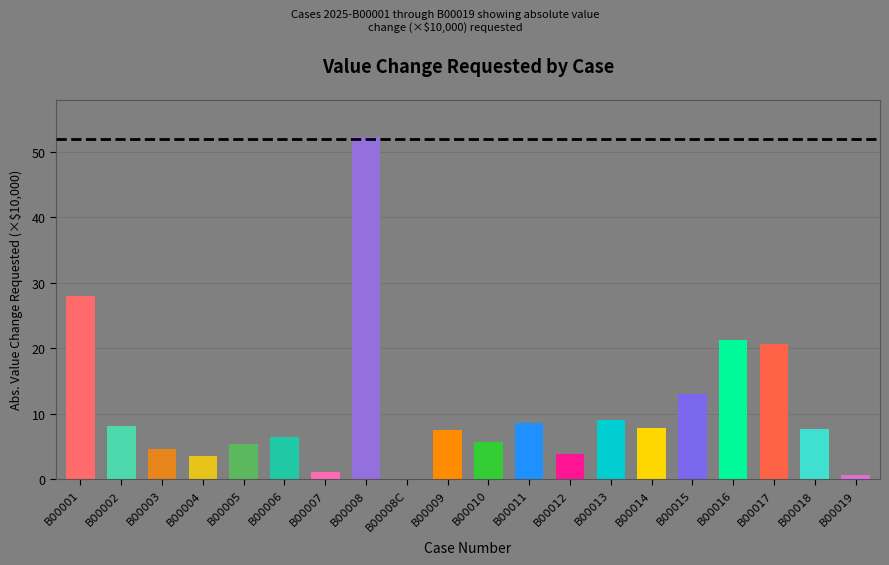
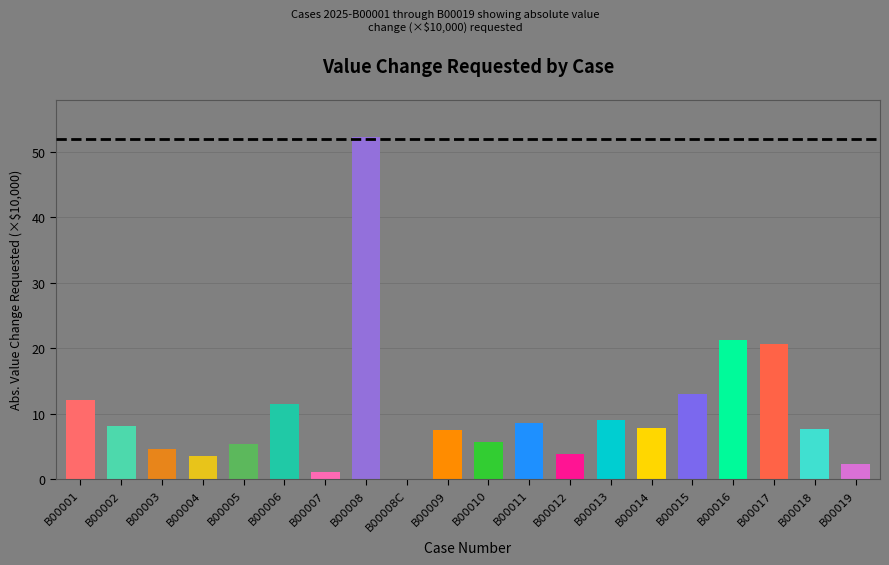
B00001: 28 -> 12
B00006: 6 -> 12
B00019: 1 -> 2
